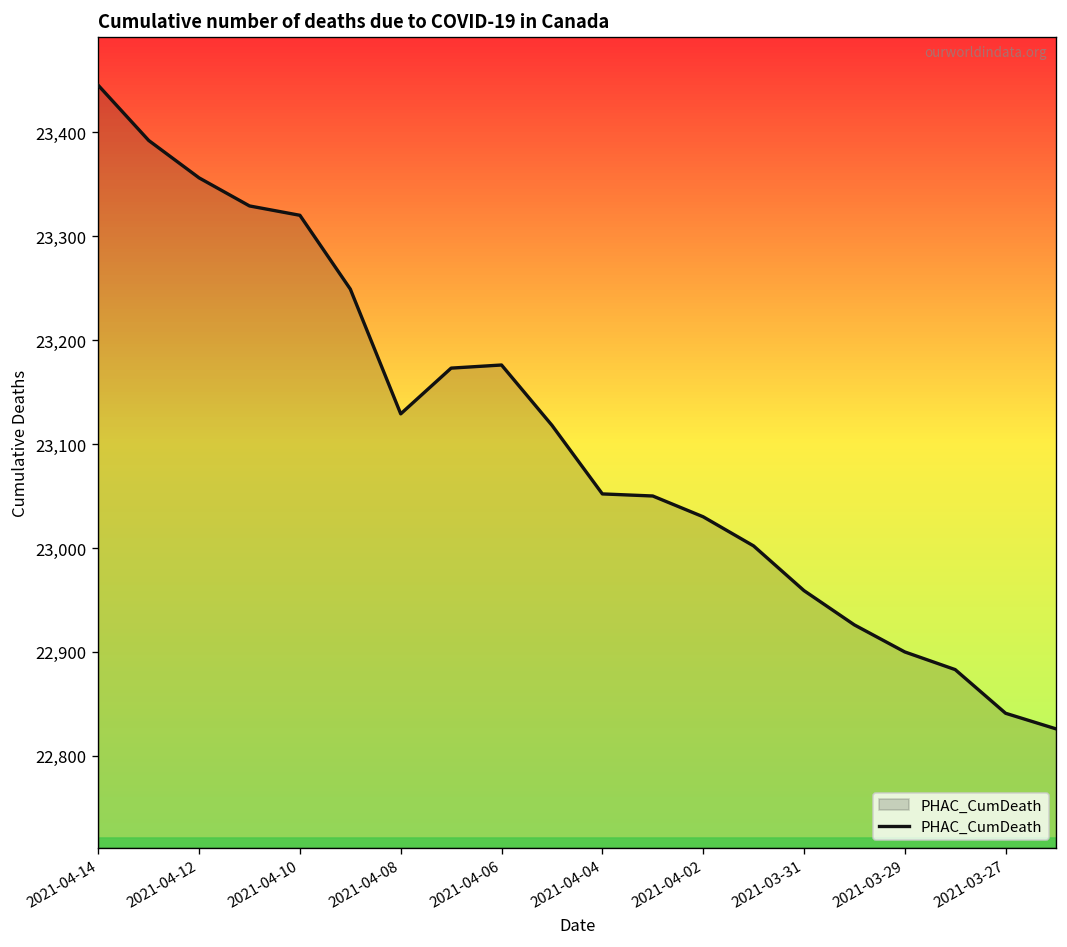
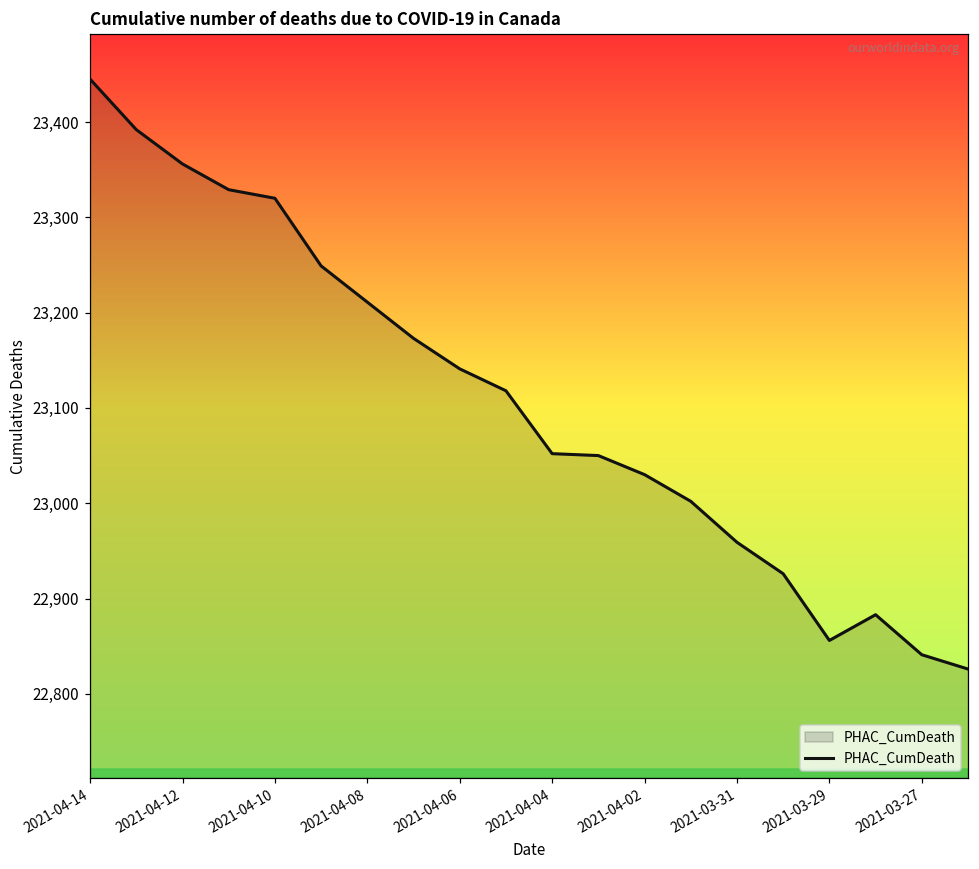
2021-04-08: 23,130 -> 23,210
2021-04-06: 23,180 -> 23,140
2021-03-29: 22,900 -> 22,860
